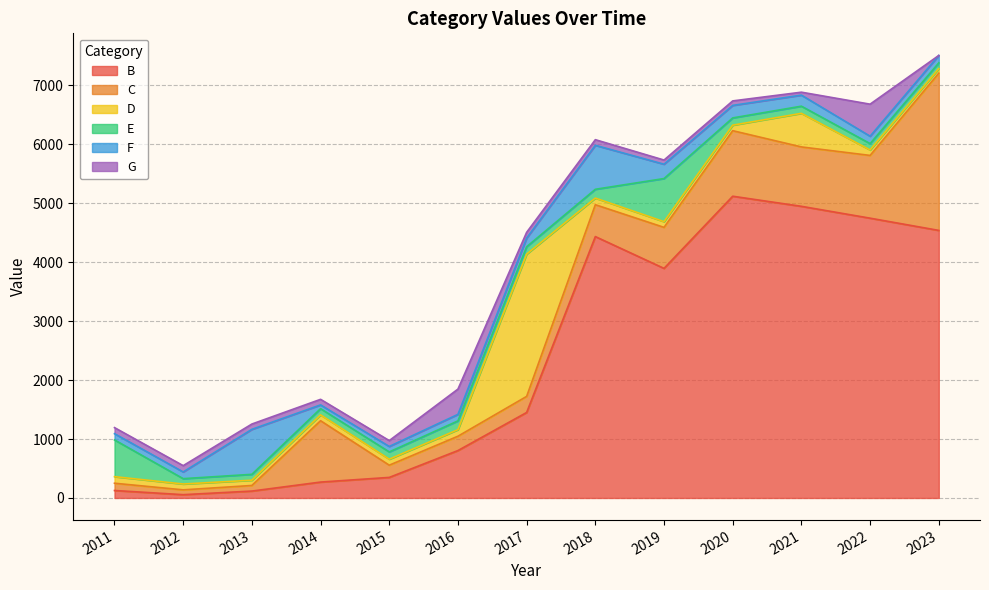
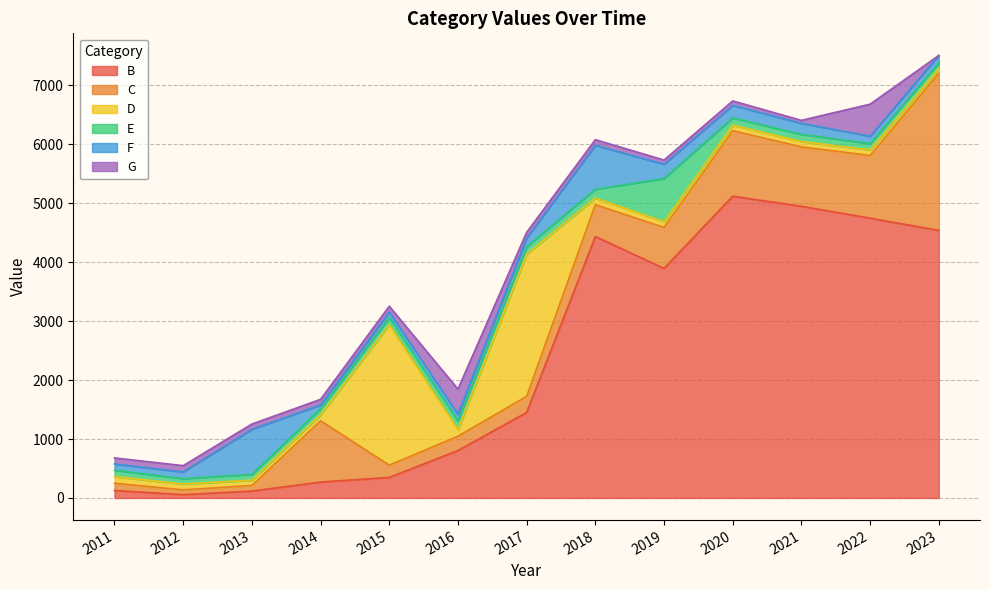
E, 2011: 600 -> 100
D, 2015: 100 -> 2400
D, 2021: 600 -> 100
